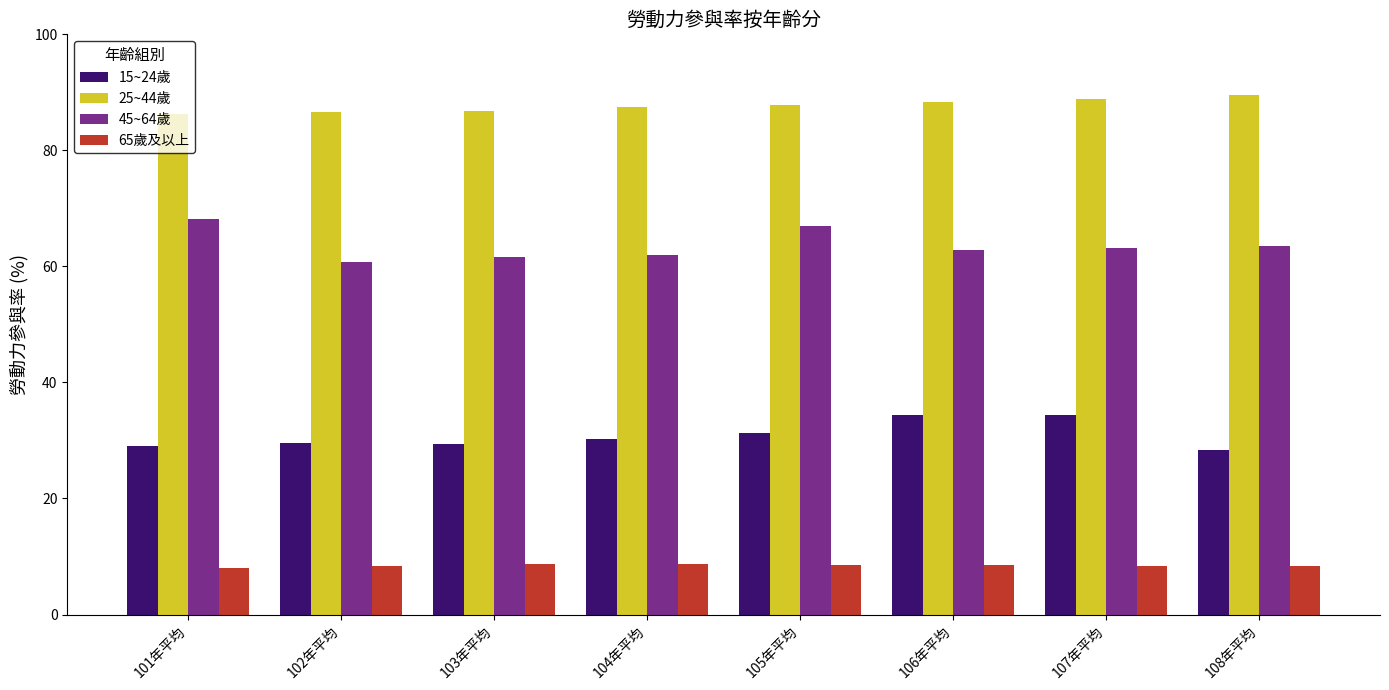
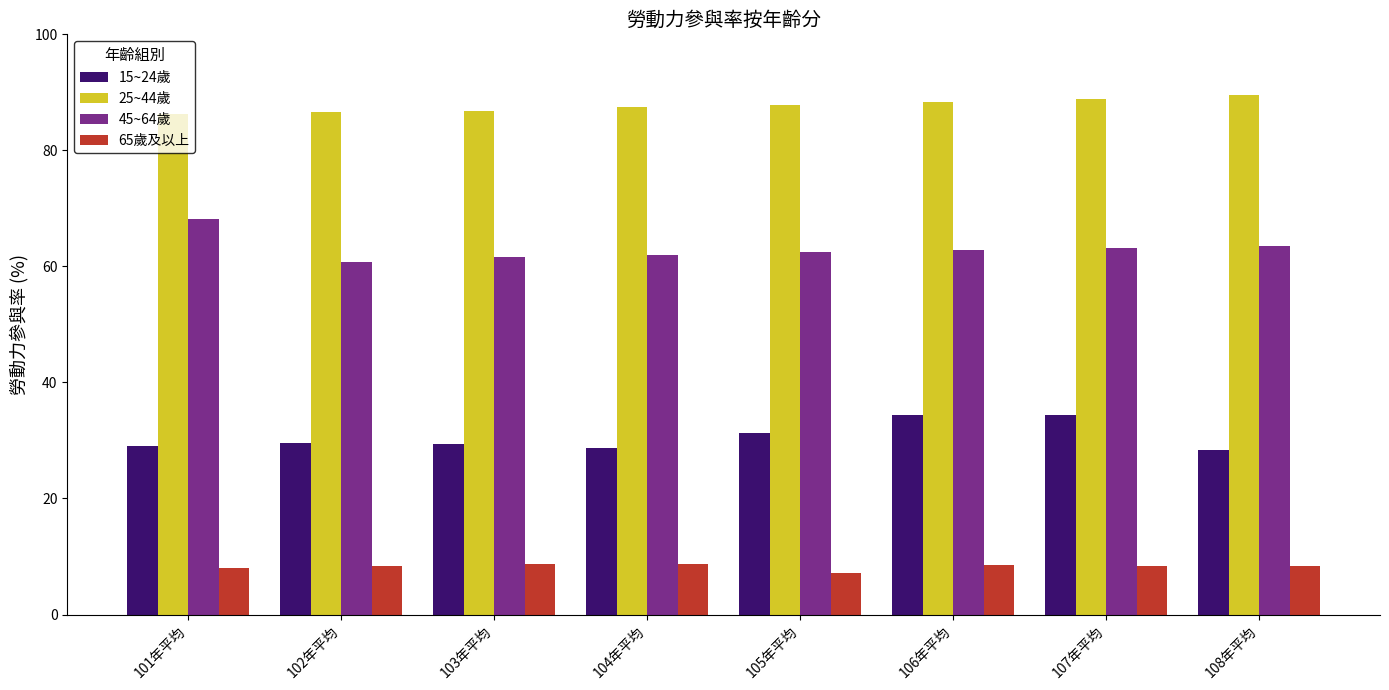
15~24歲, 104年平均: 30 -> 29
45~64歲, 105年平均: 67 -> 62
65歲及以上, 105年平均: 9 -> 7
